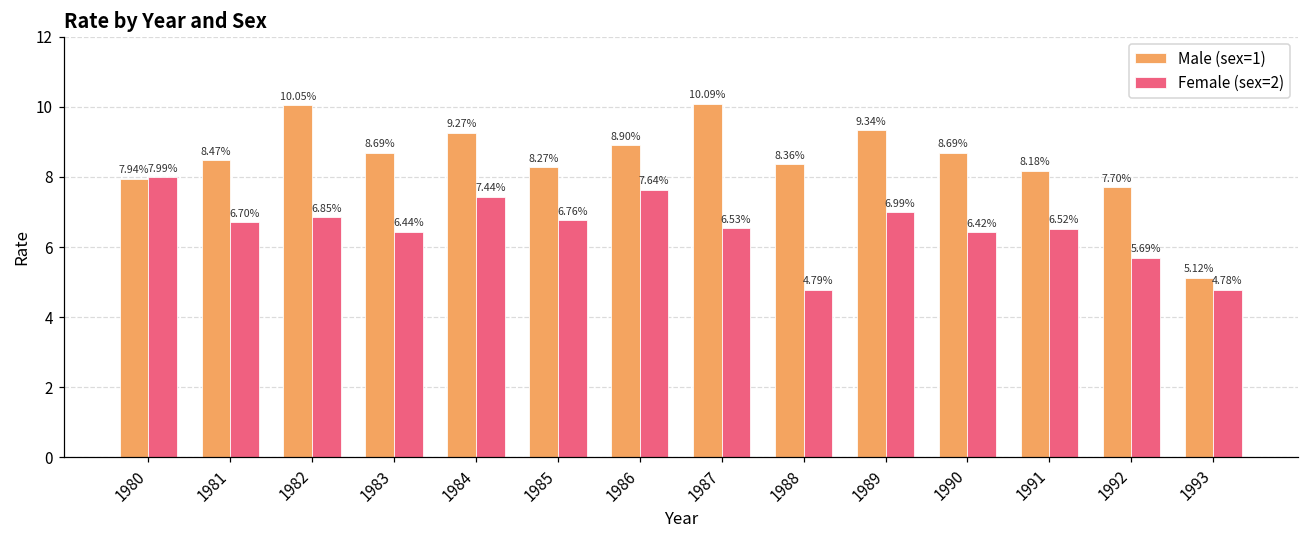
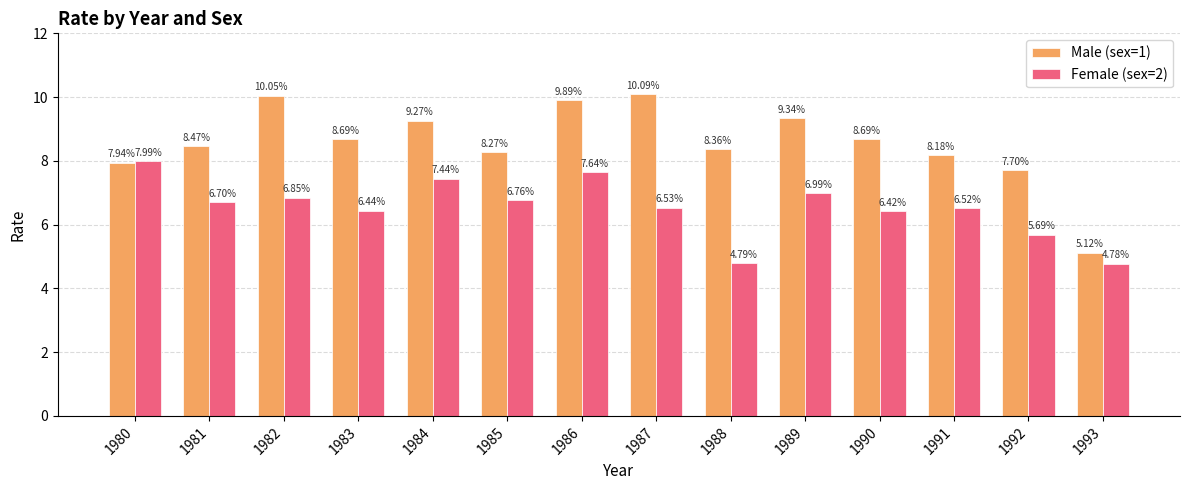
Male (sex=1), 1986: 8.90% -> 9.89%
